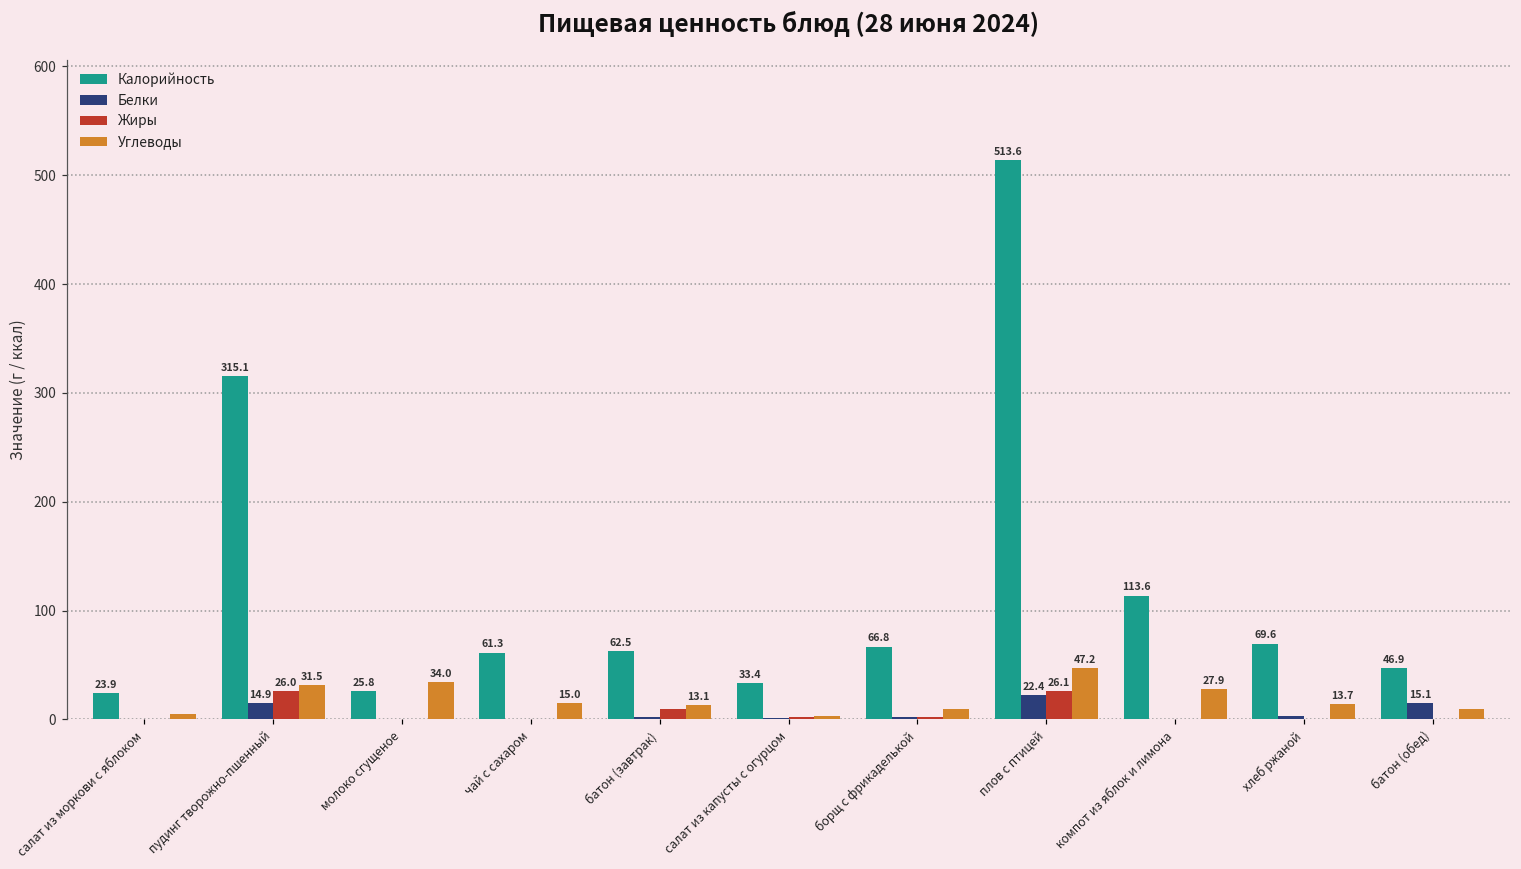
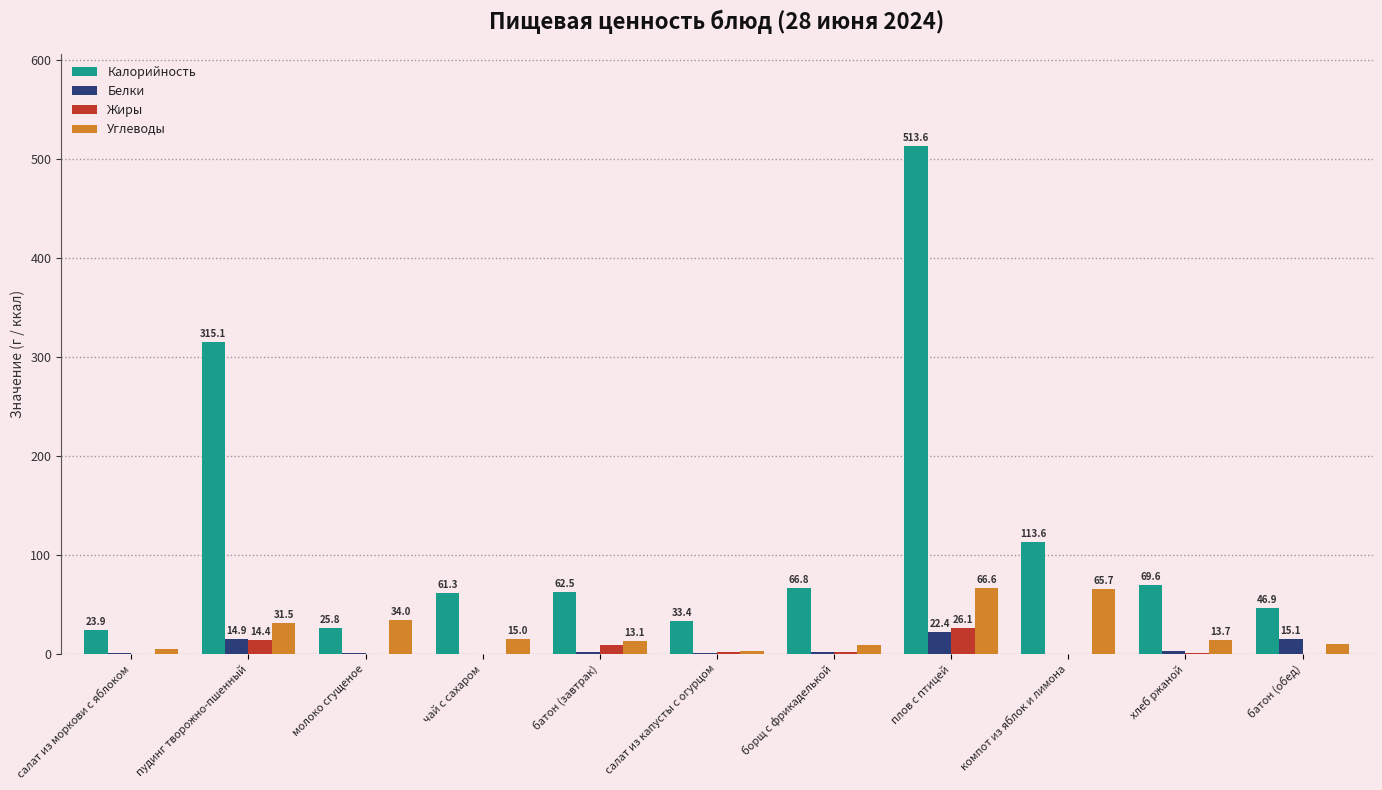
Жиры, пудинг творожно-пшенный: 26.0 -> 14.4
Углеводы, плов с птицей: 47.2 -> 66.6
Углеводы, компот из яблок и лимона: 27.9 -> 65.7
